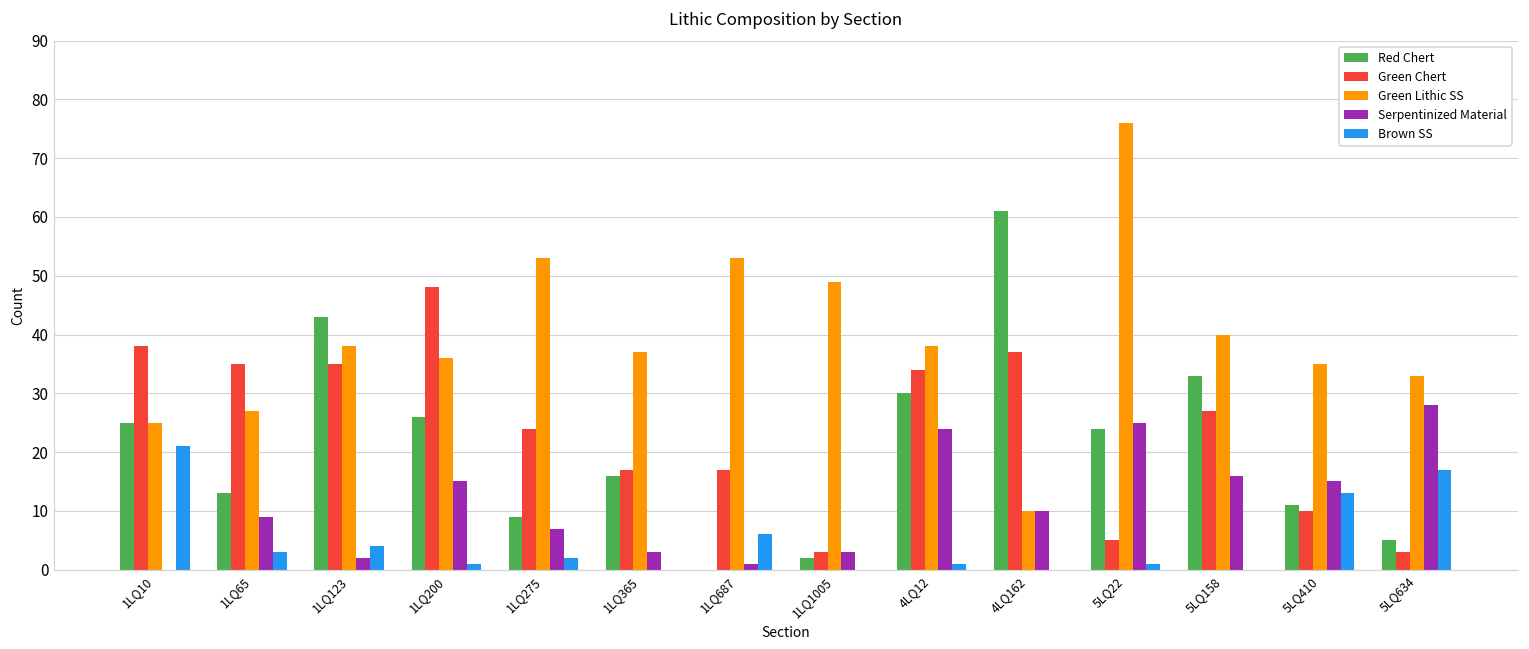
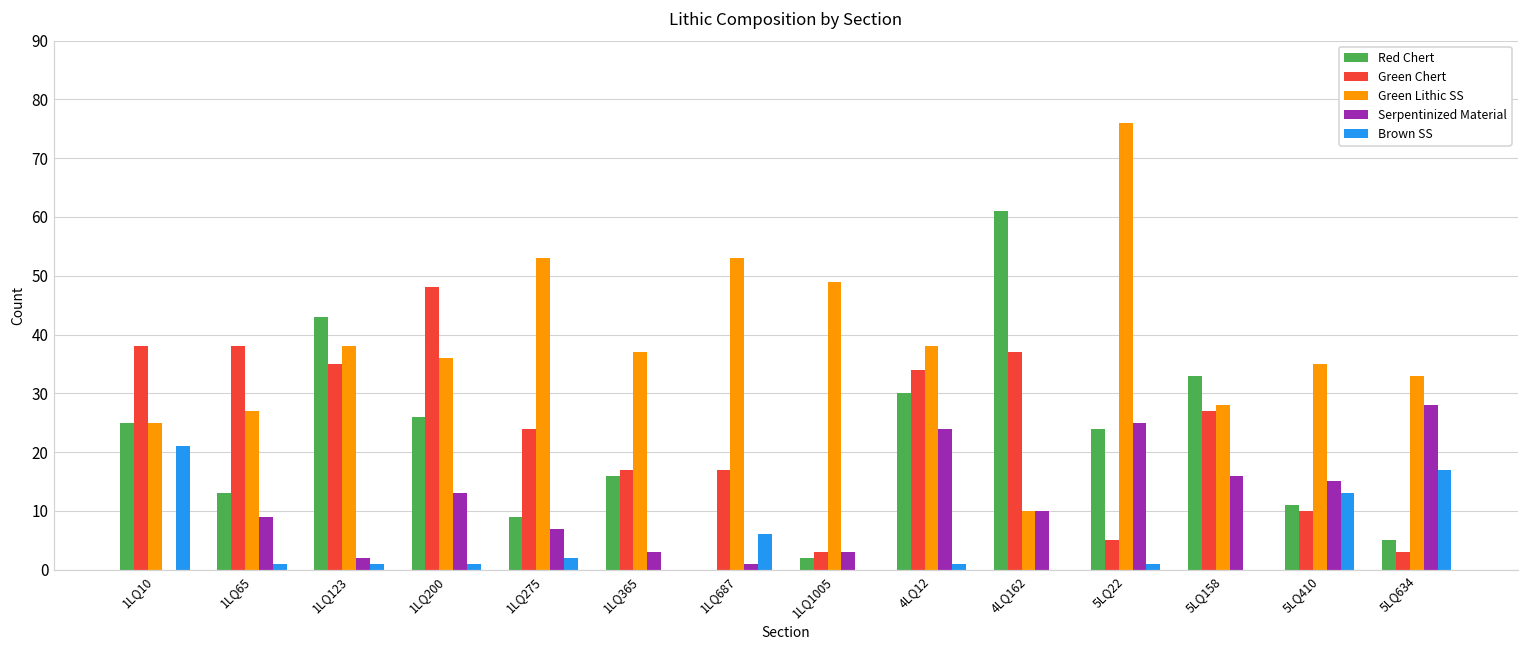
Green Chert, 1LQ65: 35 -> 38
Brown SS, 1LQ65: 3 -> 1
Brown SS, 1LQ123: 4 -> 1
Serpentinized Material, 1LQ200: 15 -> 13
Green Lithic SS, 5LQ158: 40 -> 28
